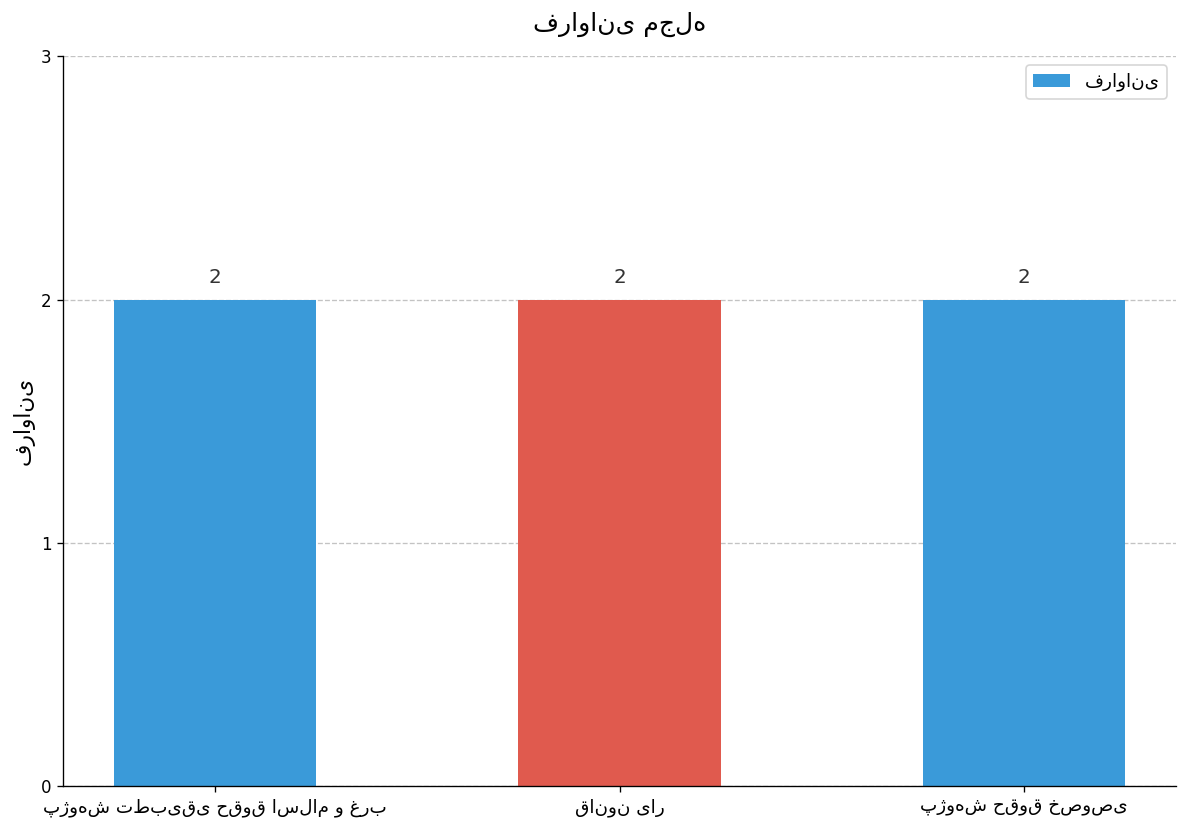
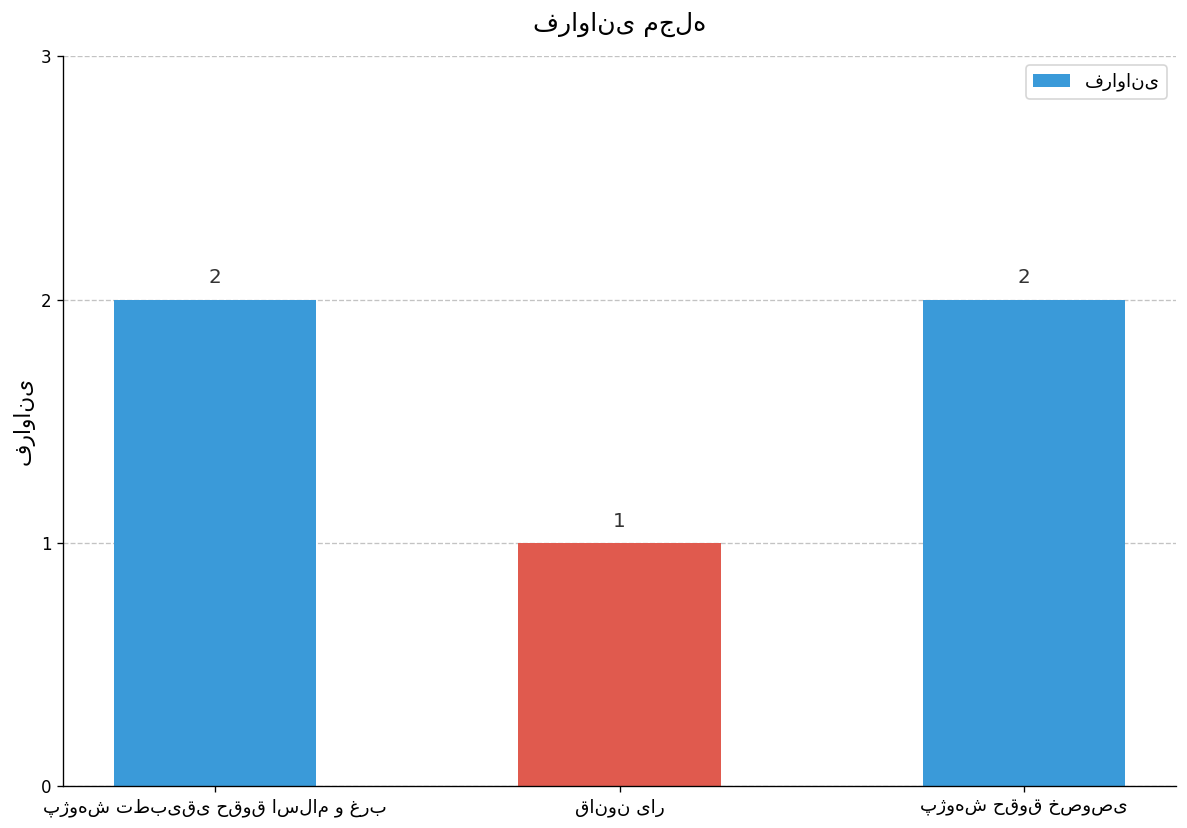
قانون یار: 2 -> 1
